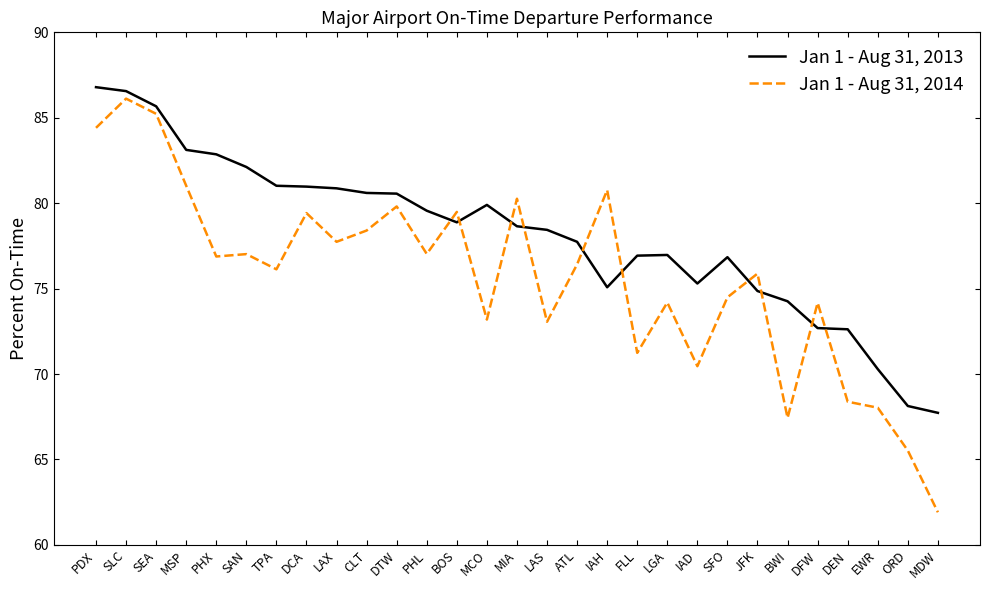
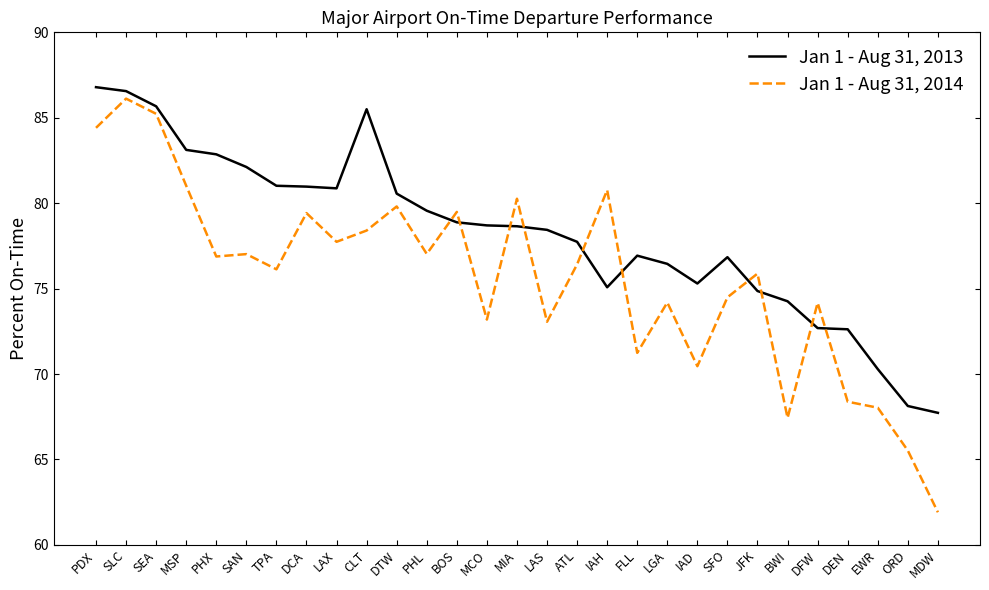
Jan 1 - Aug 31, 2013, CLT: 80.6 -> 85.5
Jan 1 - Aug 31, 2013, MCO: 79.9 -> 78.7
Jan 1 - Aug 31, 2013, LGA: 77.0 -> 76.5
